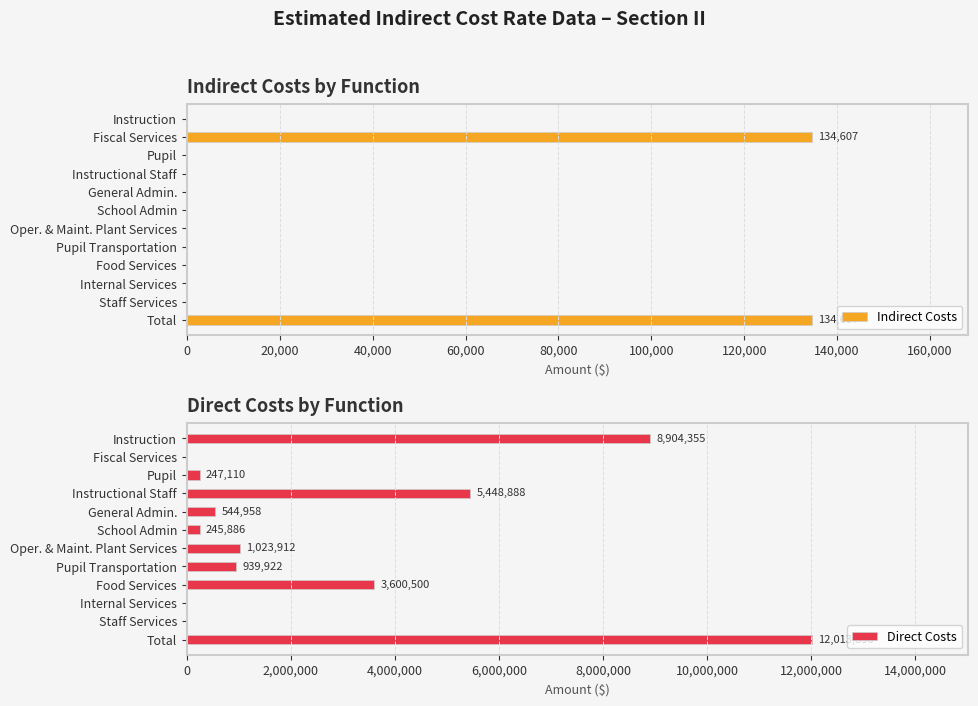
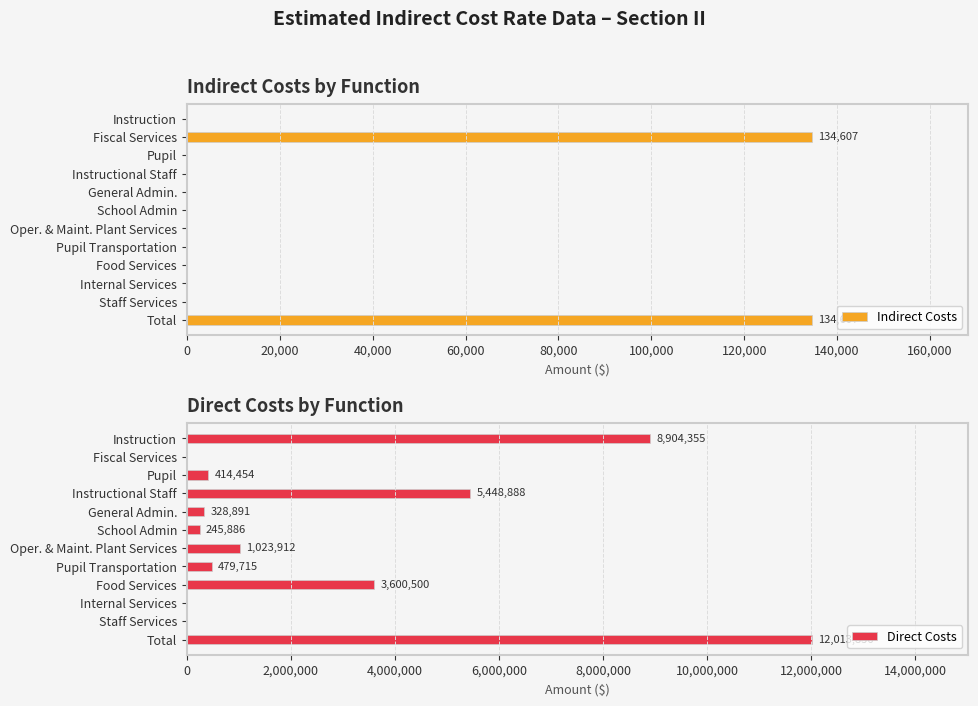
Direct Costs by Function, Pupil: 247,110 -> 414,454
Direct Costs by Function, General Admin.: 544,958 -> 328,891
Direct Costs by Function, Pupil Transportation: 939,922 -> 479,715
